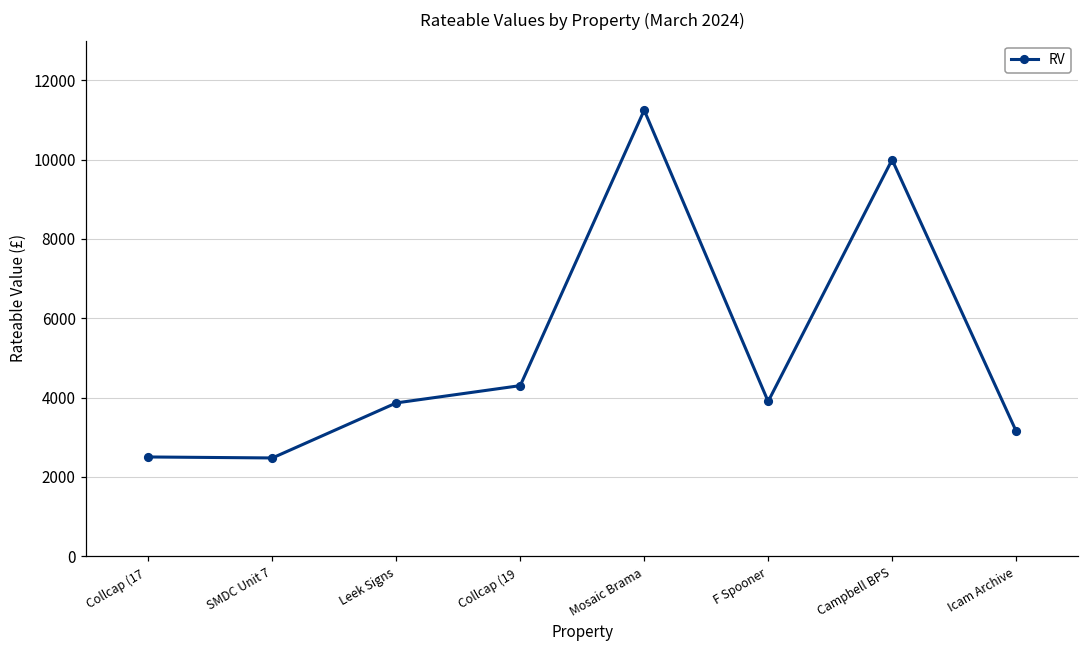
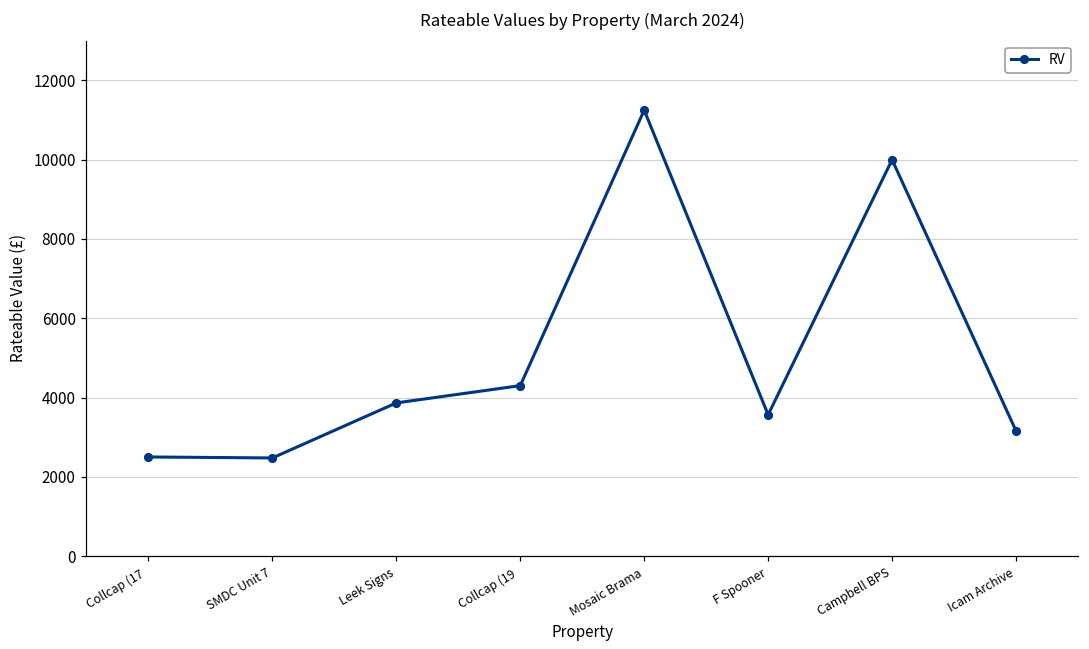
F Spooner: 3900 -> 3600
